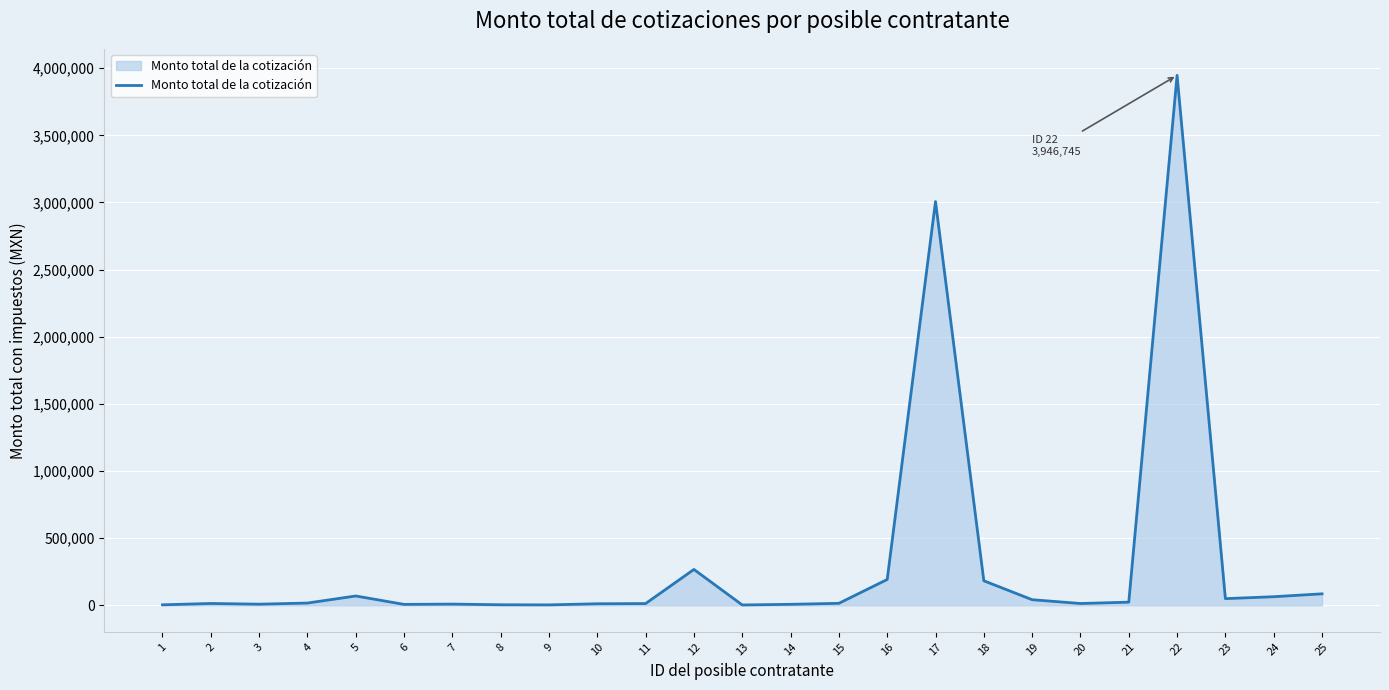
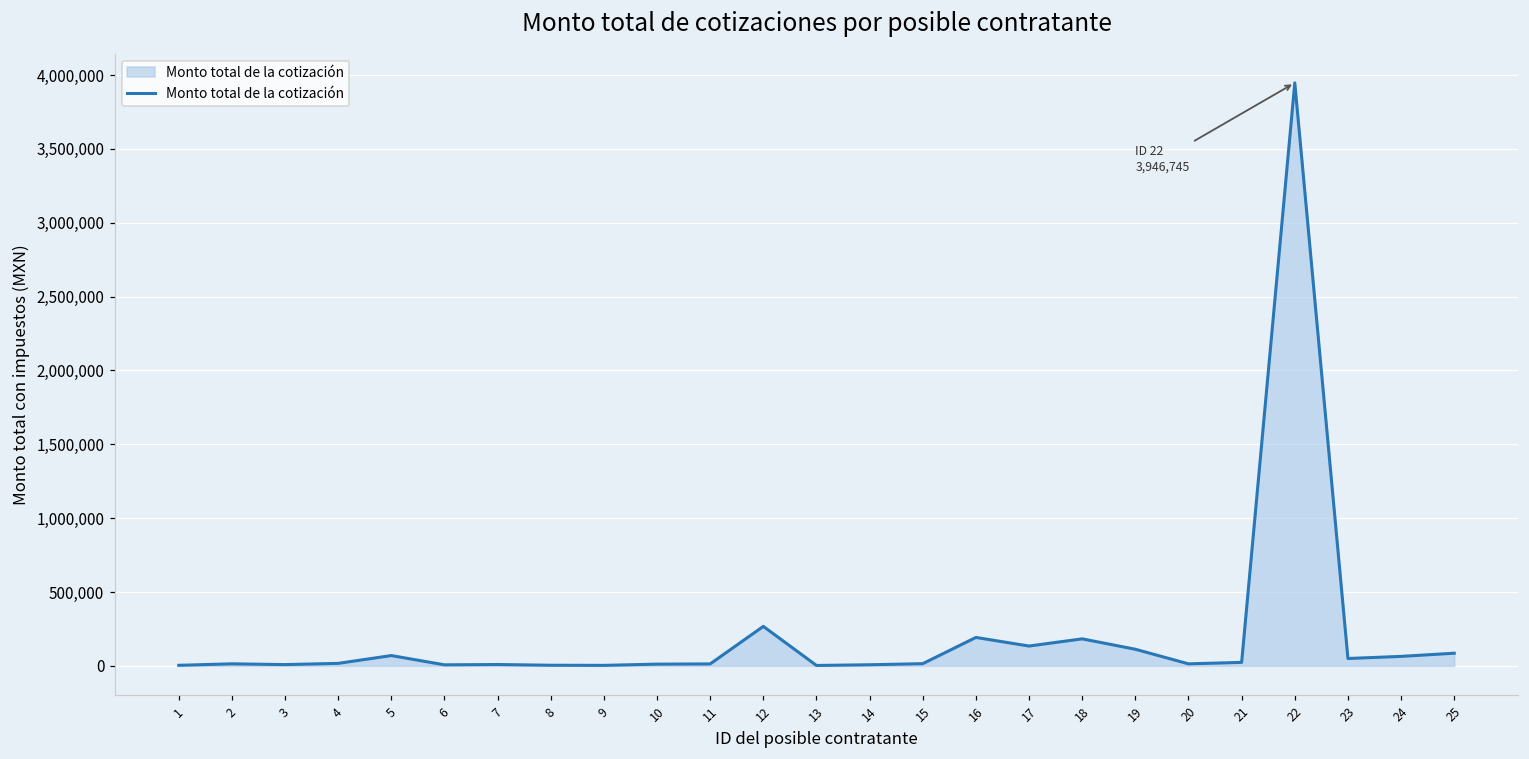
17: 3,010,000 -> 130,000
19: 40,000 -> 110,000
